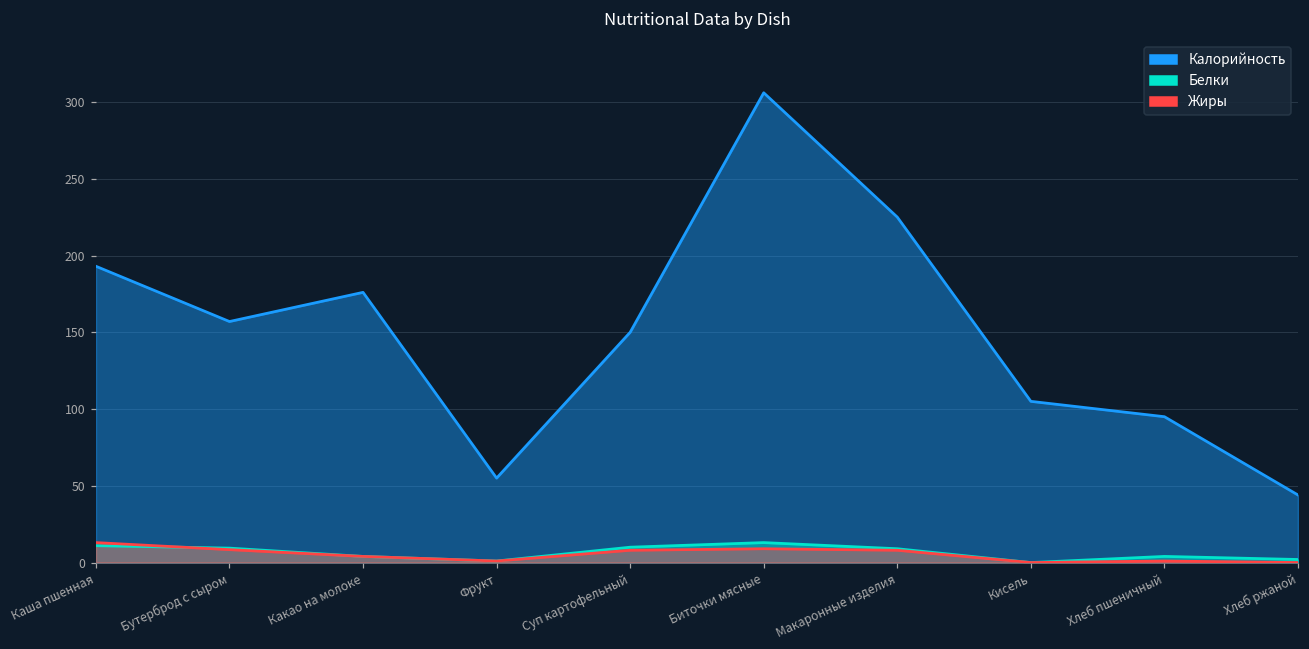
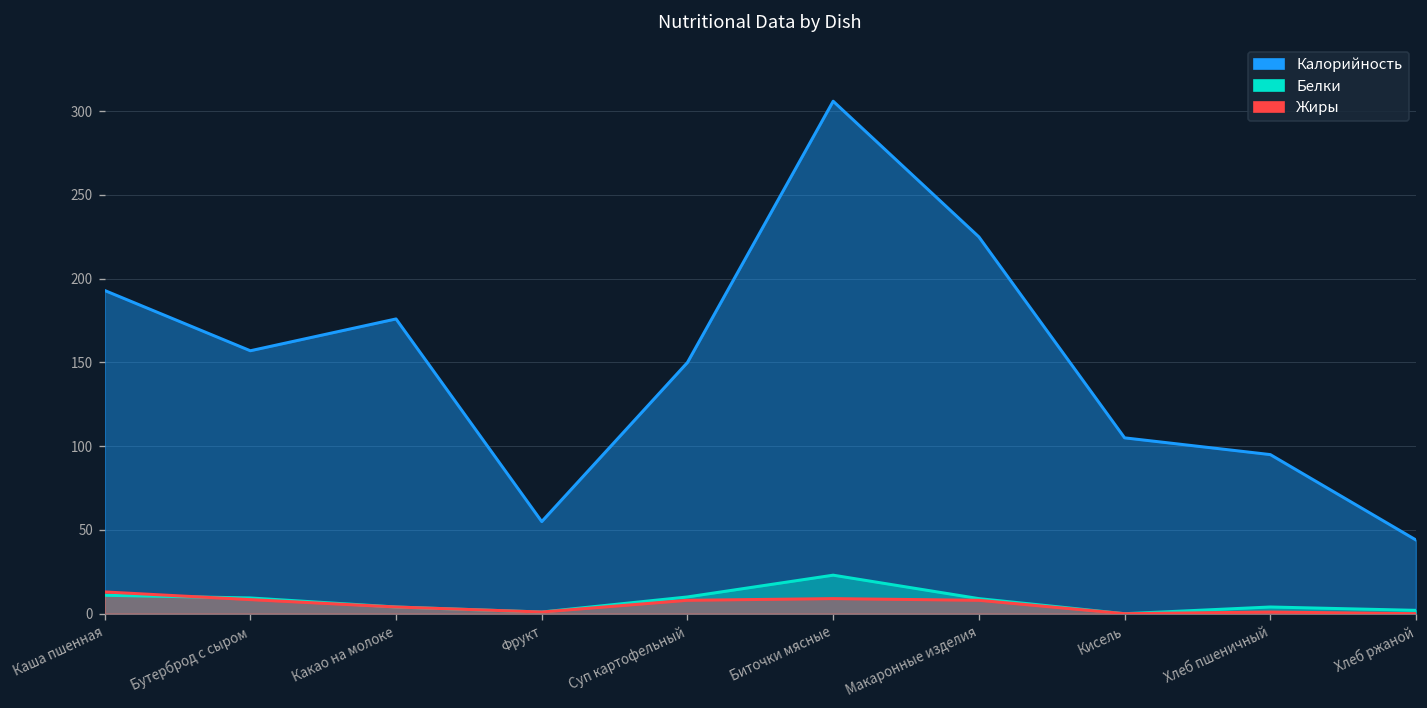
Белки, Биточки мясные: 13 -> 23
